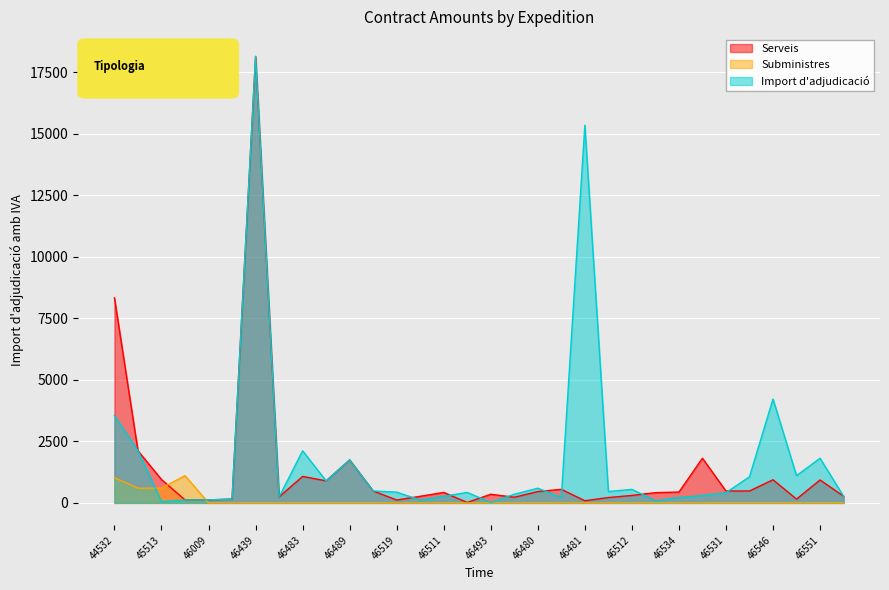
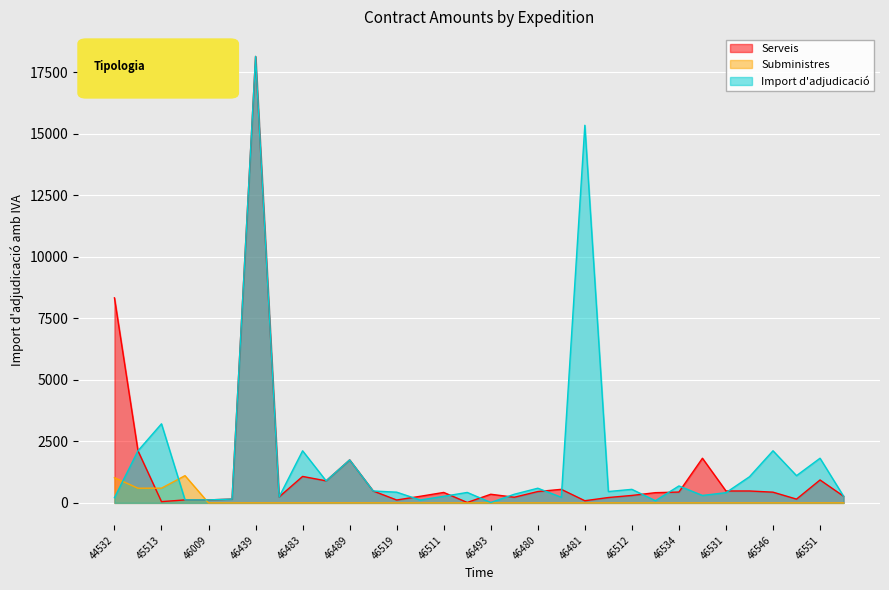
Import d'adjudicació, 44532: 3500 -> 200
Serveis, 45513: 900 -> 100
Import d'adjudicació, 45513: 100 -> 3200
Import d'adjudicació, 46534: 200 -> 700
Serveis, 46546: 900 -> 400
Import d'adjudicació, 46546: 4200 -> 2100
